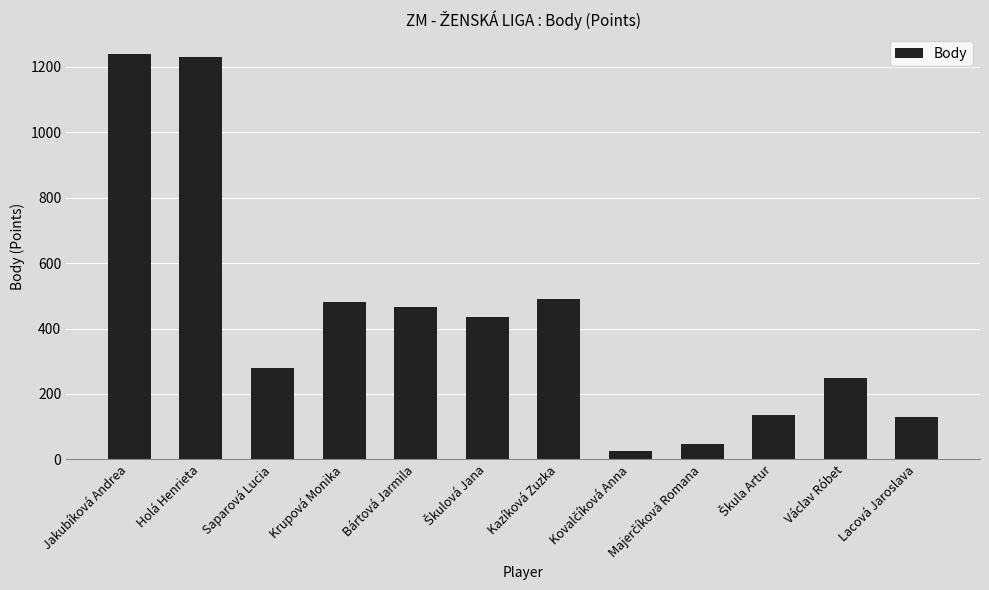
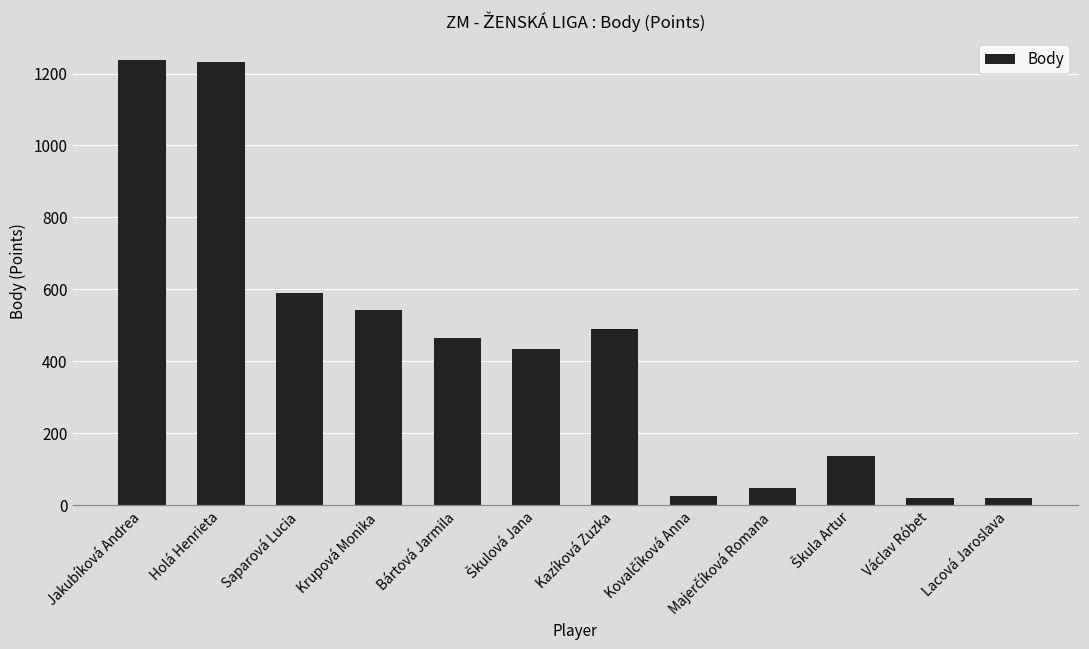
Saparová Lucia: 280 -> 590
Krupová Monika: 480 -> 540
Václav Róbet: 250 -> 20
Lacová Jaroslava: 130 -> 20
